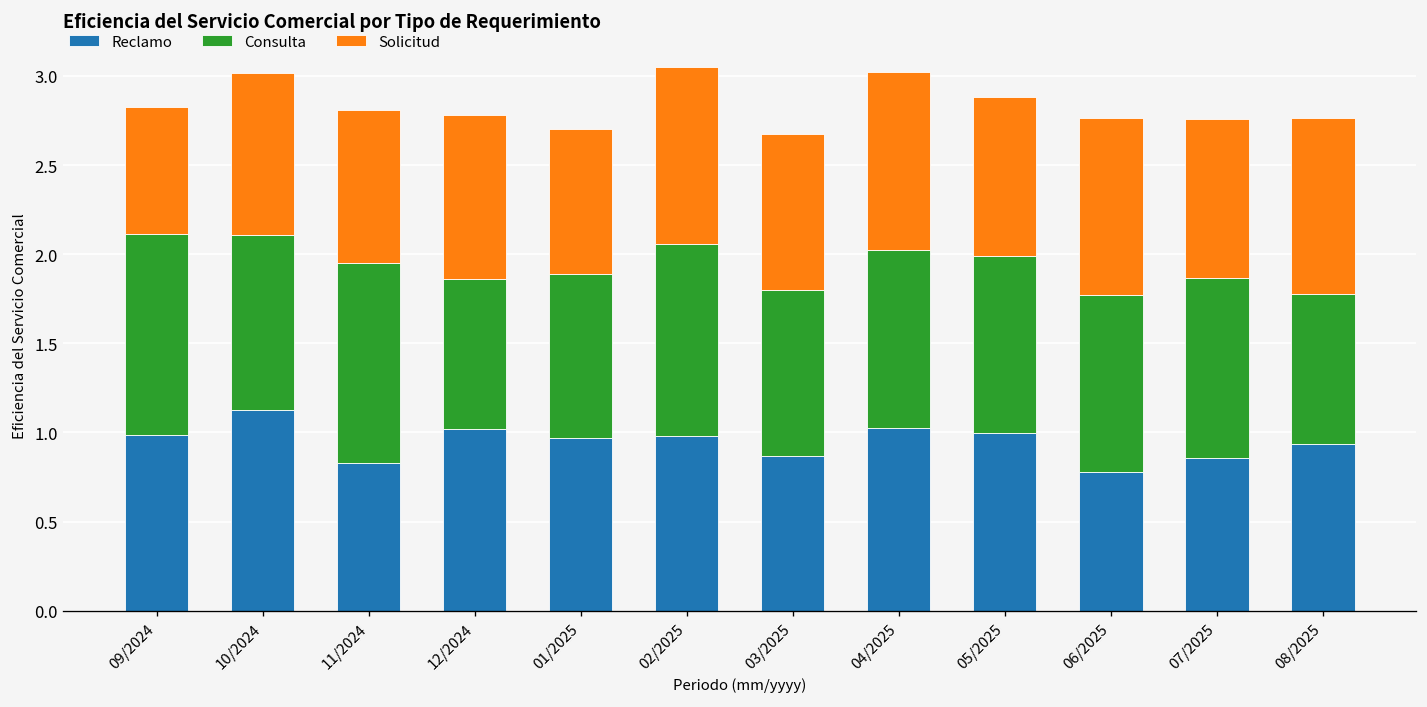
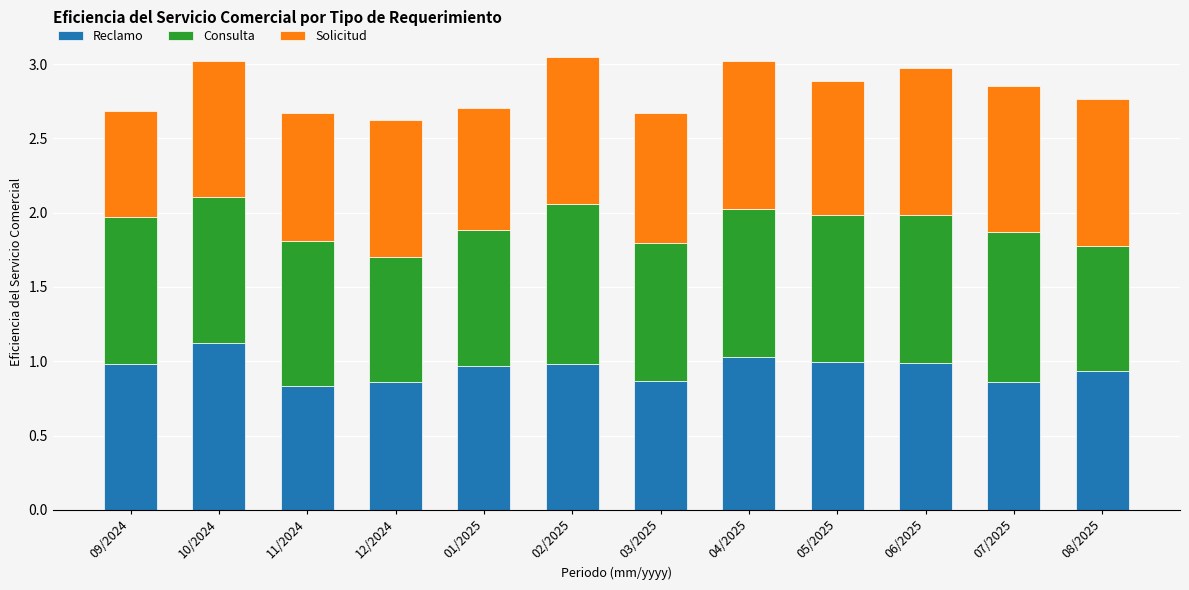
Consulta, 09/2024: 1.13 -> 0.99
Consulta, 11/2024: 1.12 -> 0.98
Reclamo, 12/2024: 1.02 -> 0.86
Reclamo, 06/2025: 0.78 -> 0.99
Solicitud, 07/2025: 0.89 -> 0.99
